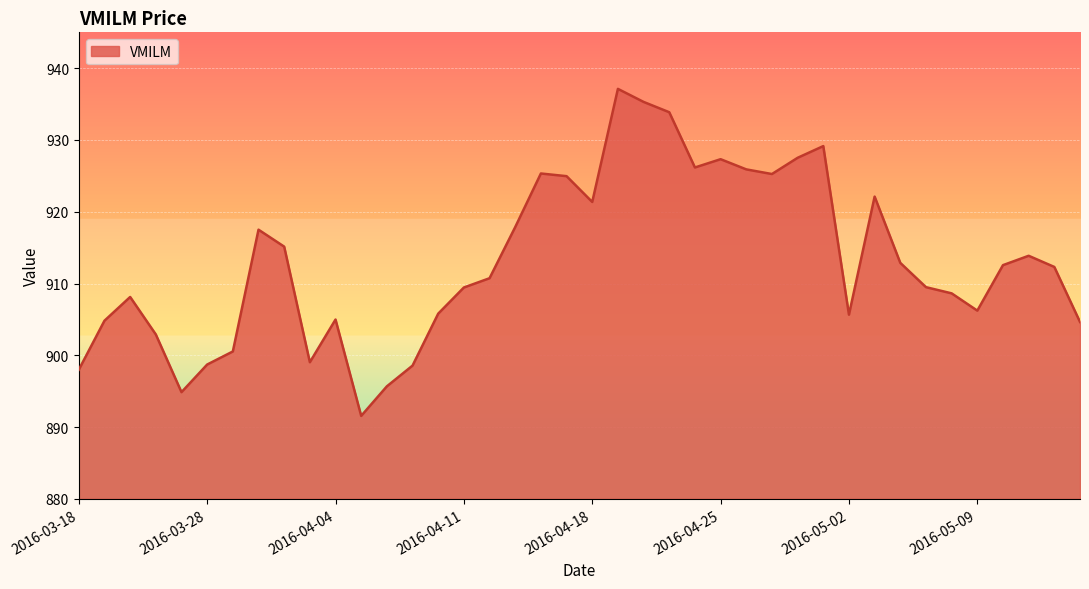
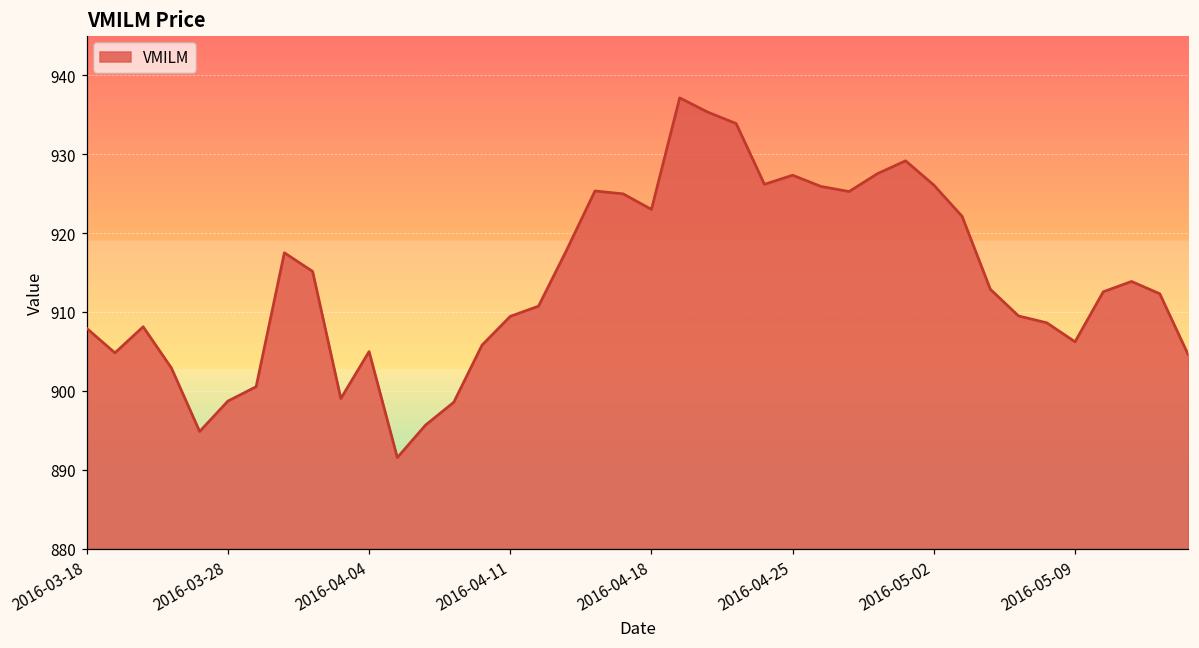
2016-03-18: 898 -> 908
2016-04-18: 921 -> 923
2016-05-02: 906 -> 926
